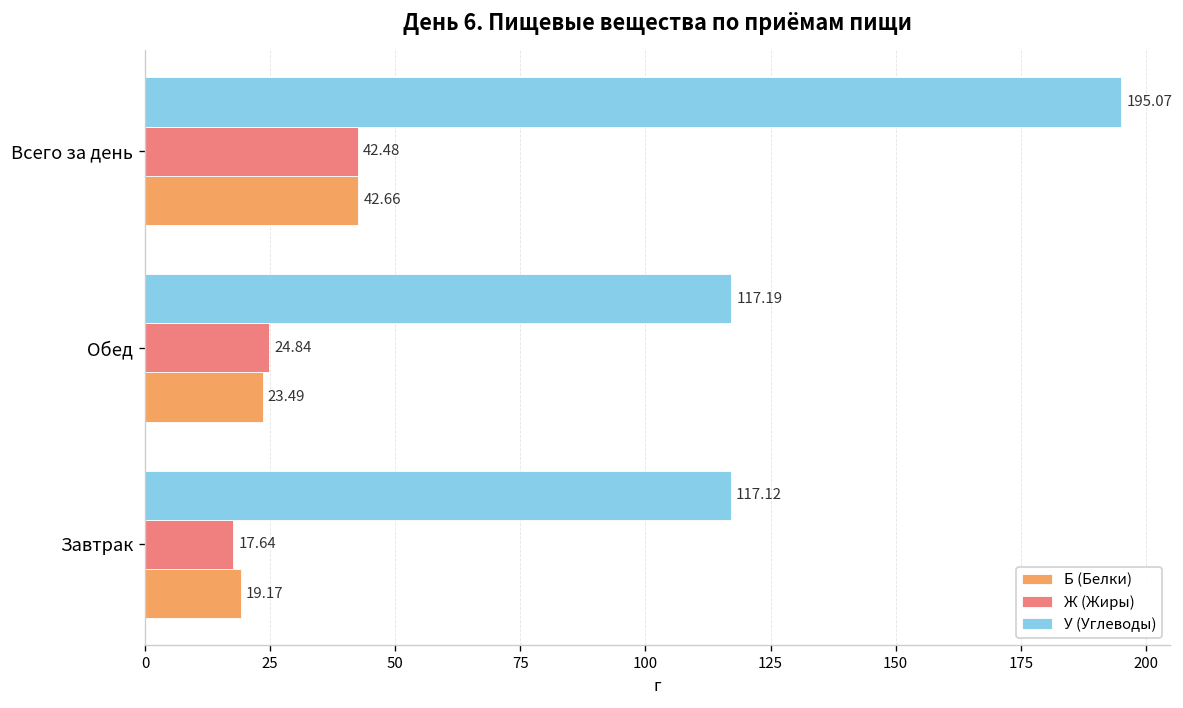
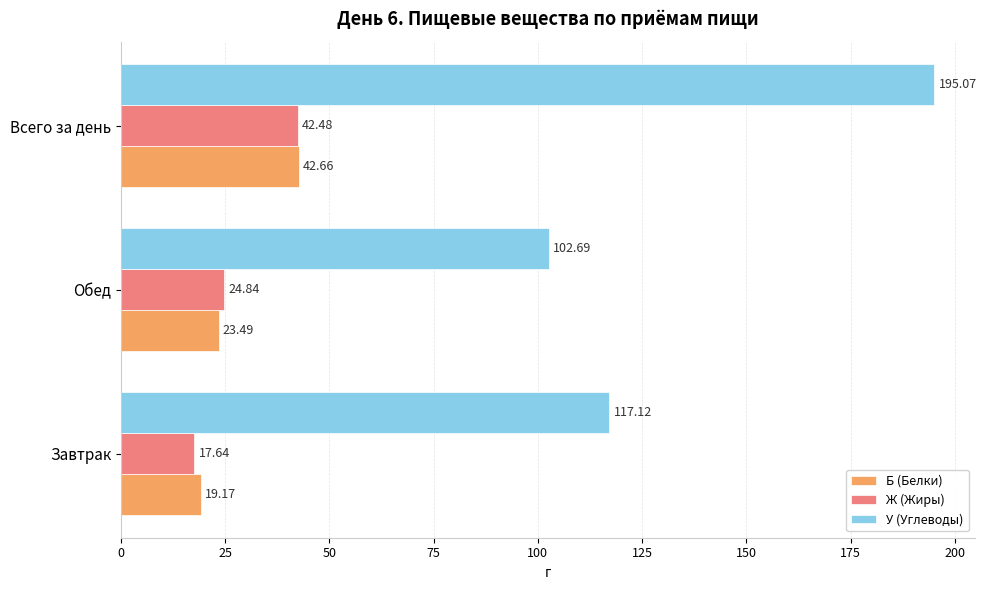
У (Углеводы), Обед: 117.19 -> 102.69
